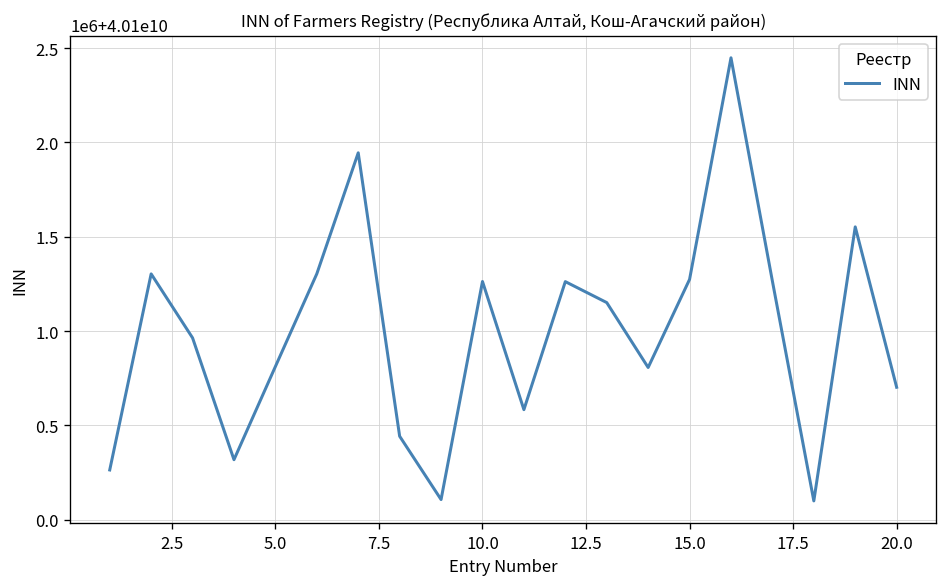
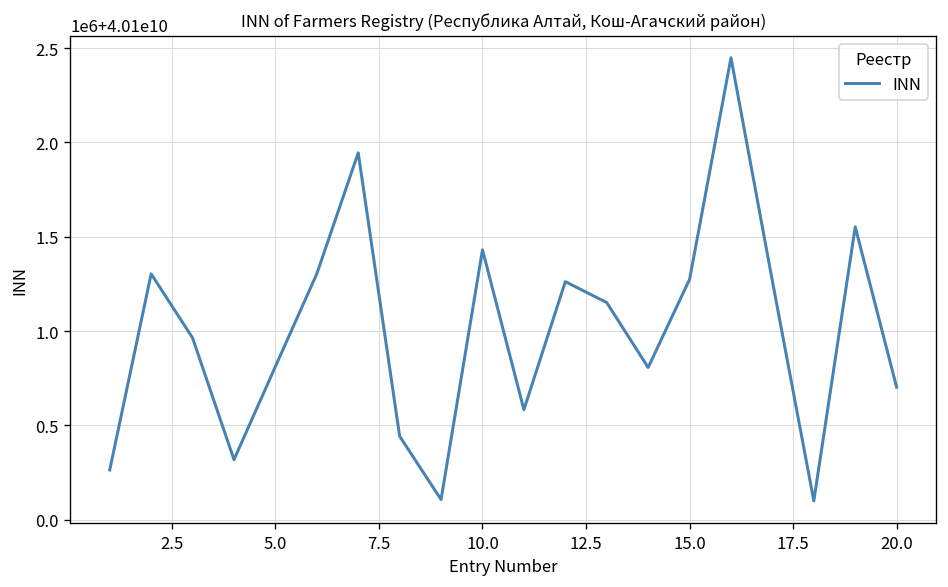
10.0: 40101260000 -> 40101430000
